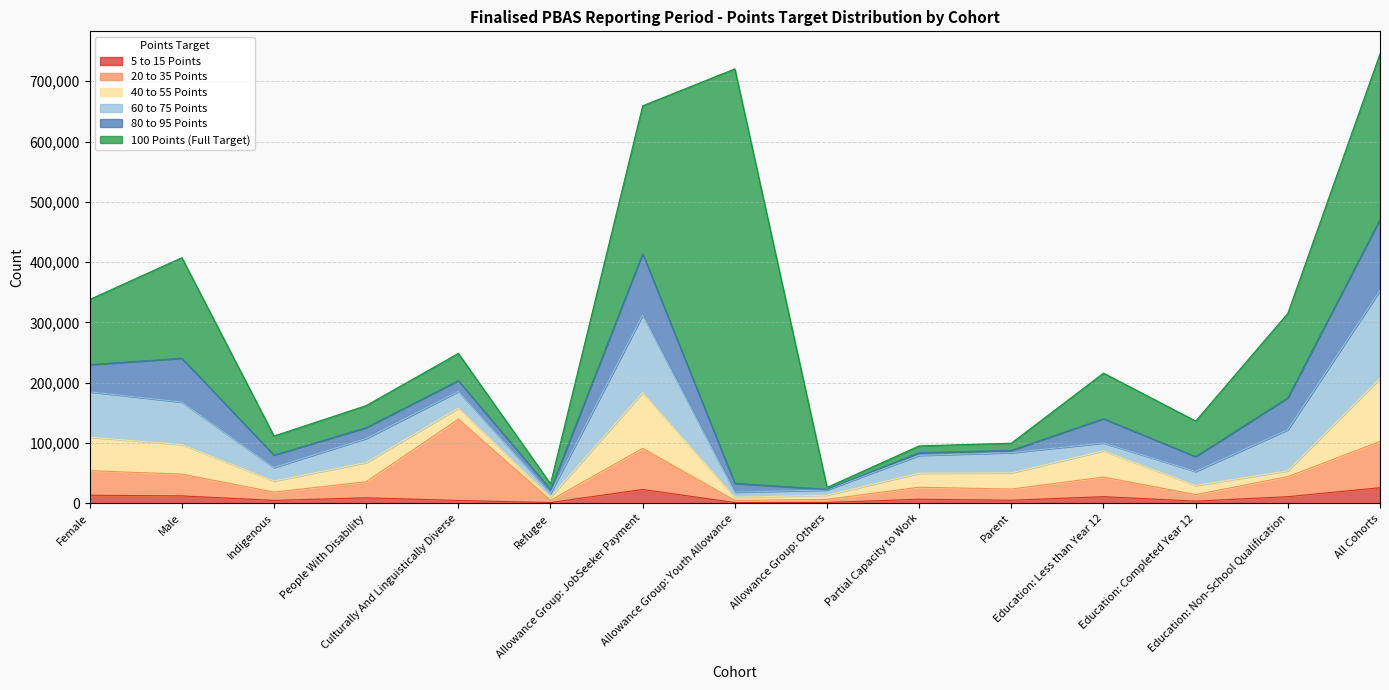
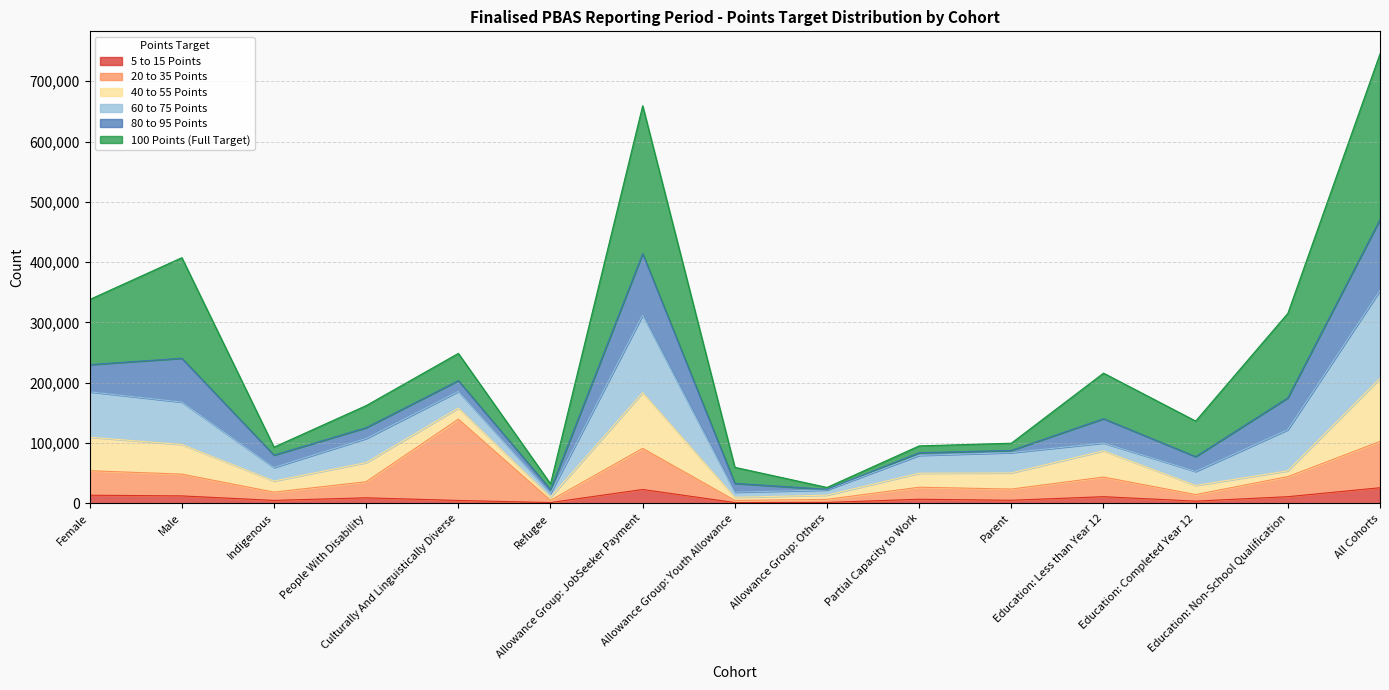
100 Points (Full Target), Indigenous: 30,000 -> 10,000
100 Points (Full Target), Allowance Group: Youth Allowance: 690,000 -> 30,000
